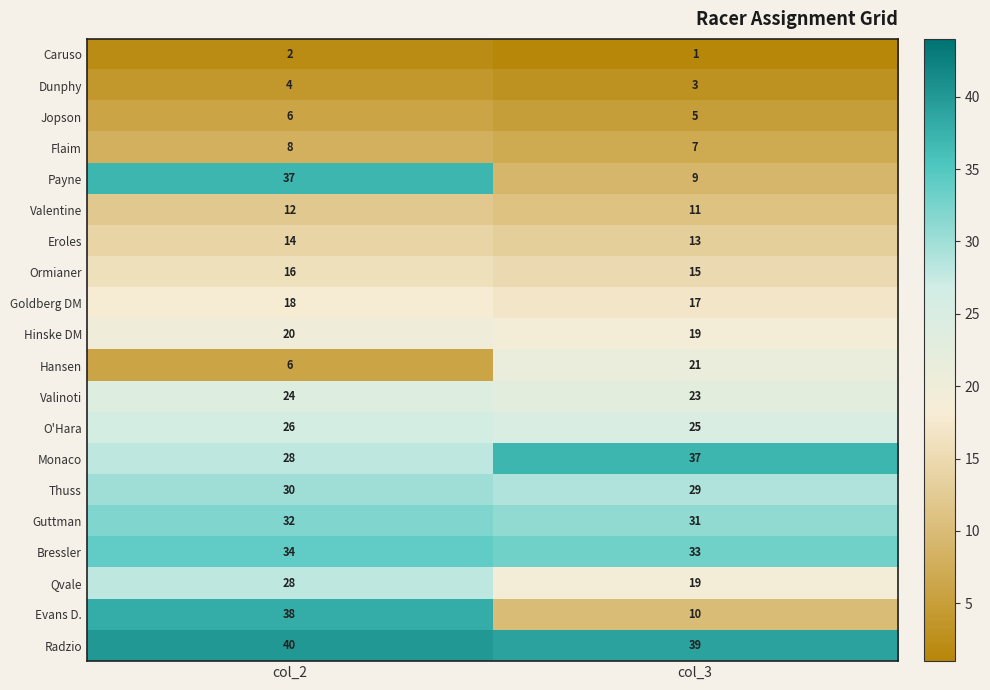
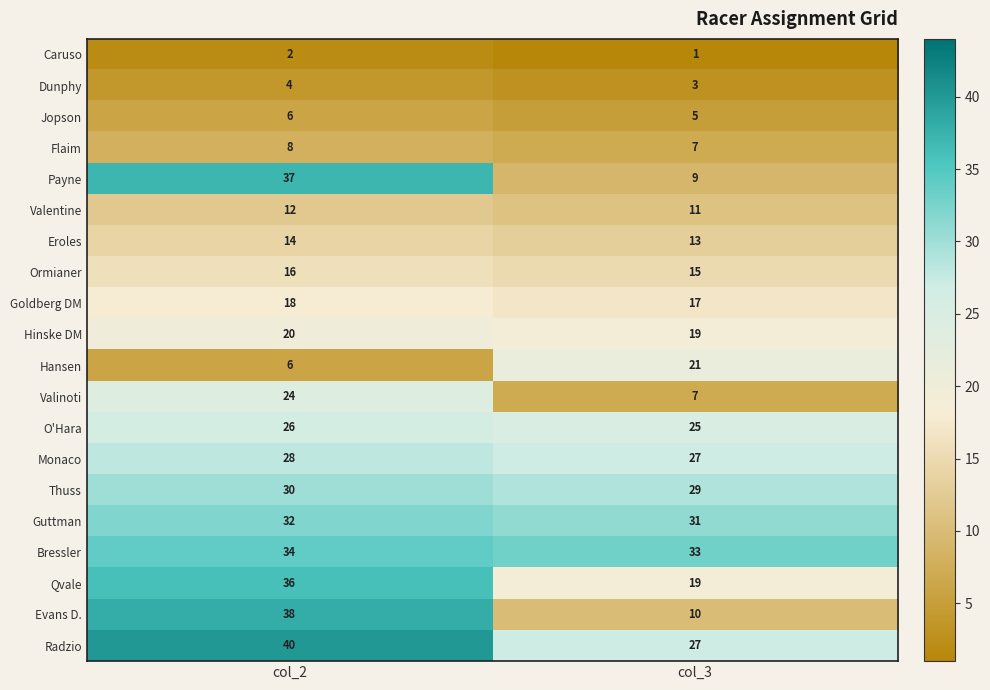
Valinoti, col_3: 23 -> 7
Monaco, col_3: 37 -> 27
Qvale, col_2: 28 -> 36
Radzio, col_3: 39 -> 27
